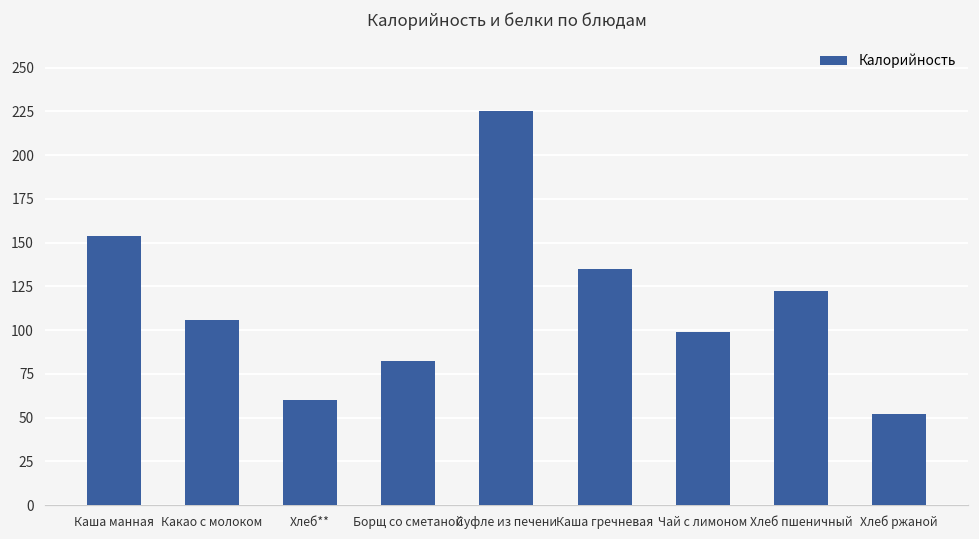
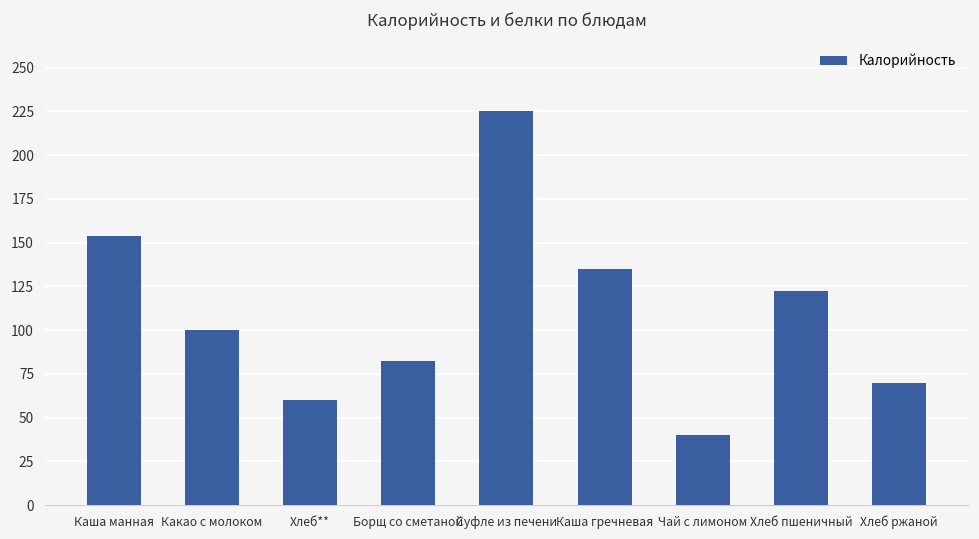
Какао с молоком: 106 -> 100
Чай с лимоном: 99 -> 40
Хлеб ржаной: 52 -> 70
